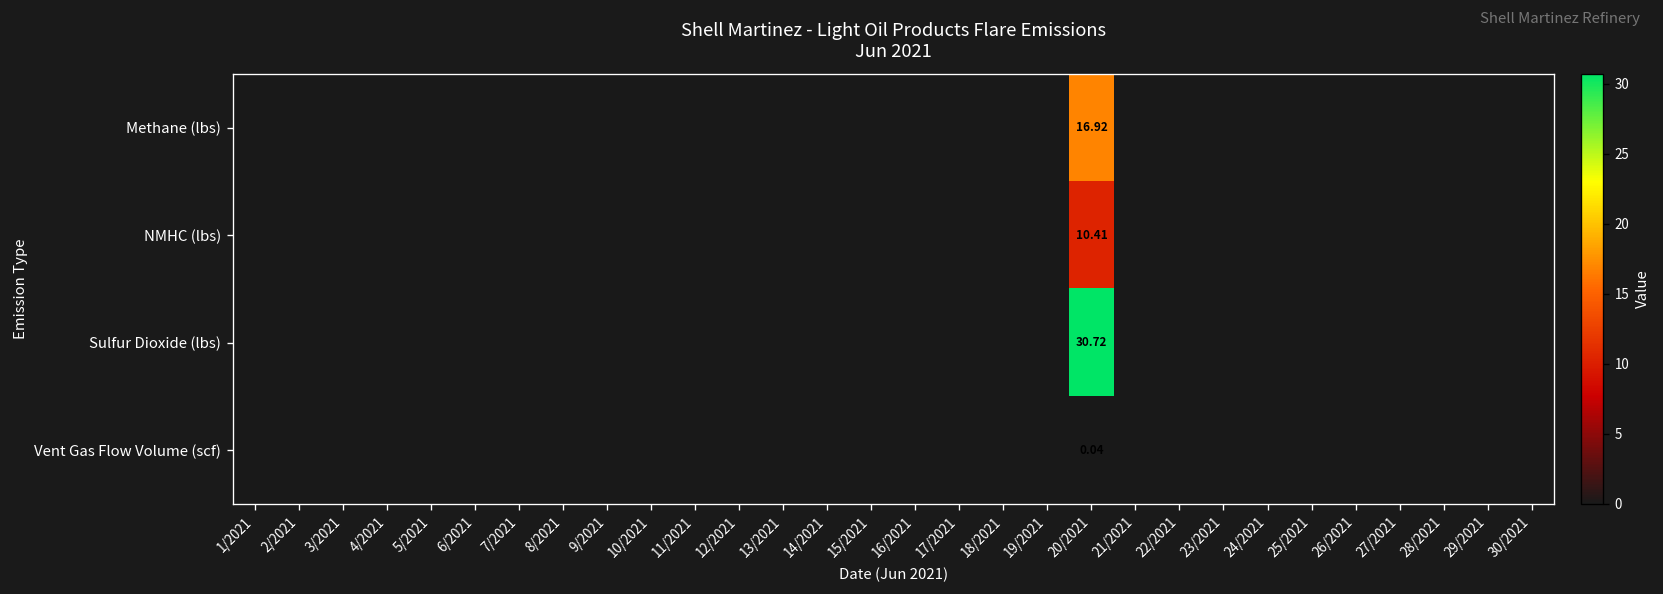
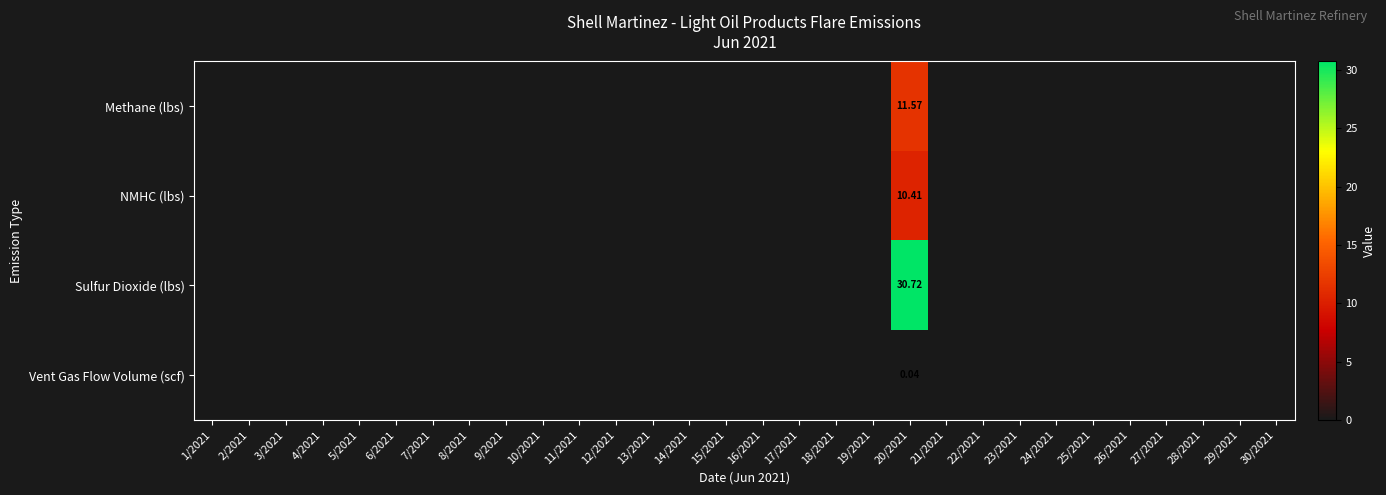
Methane (lbs), 20/2021: 16.92 -> 11.57
